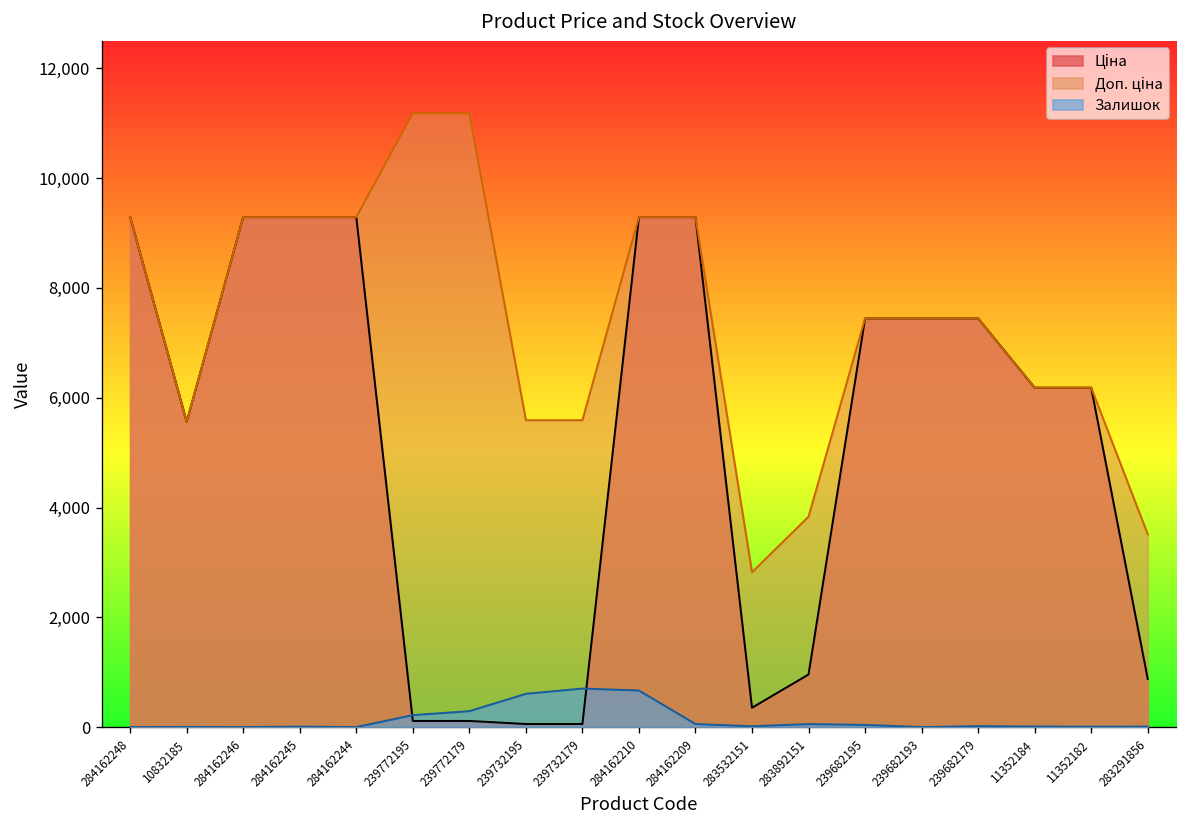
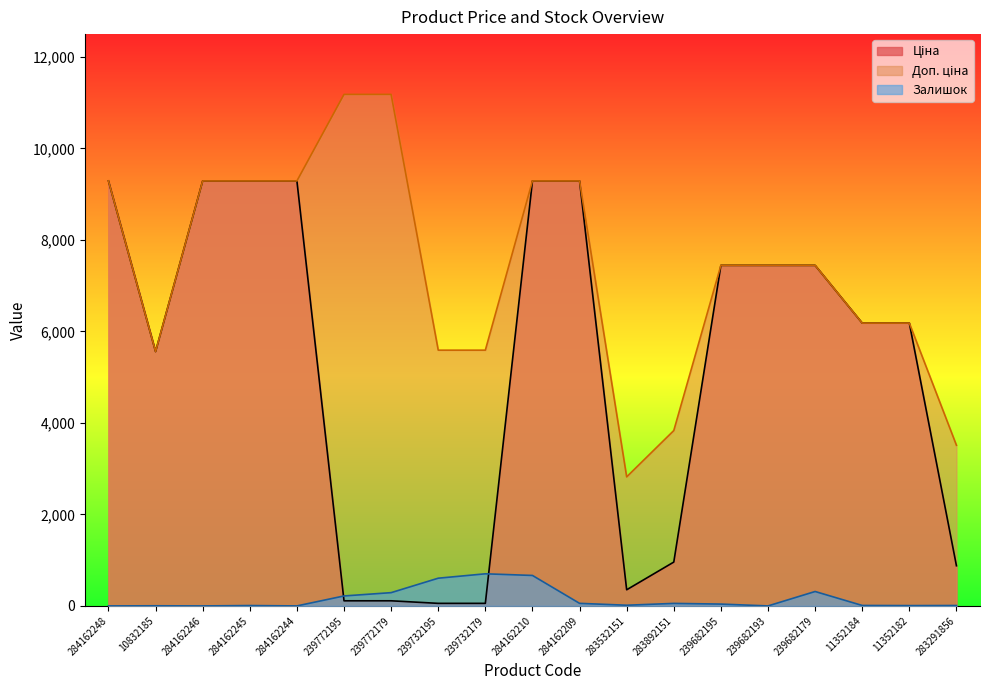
Залишок, 239682179: 0 -> 300
